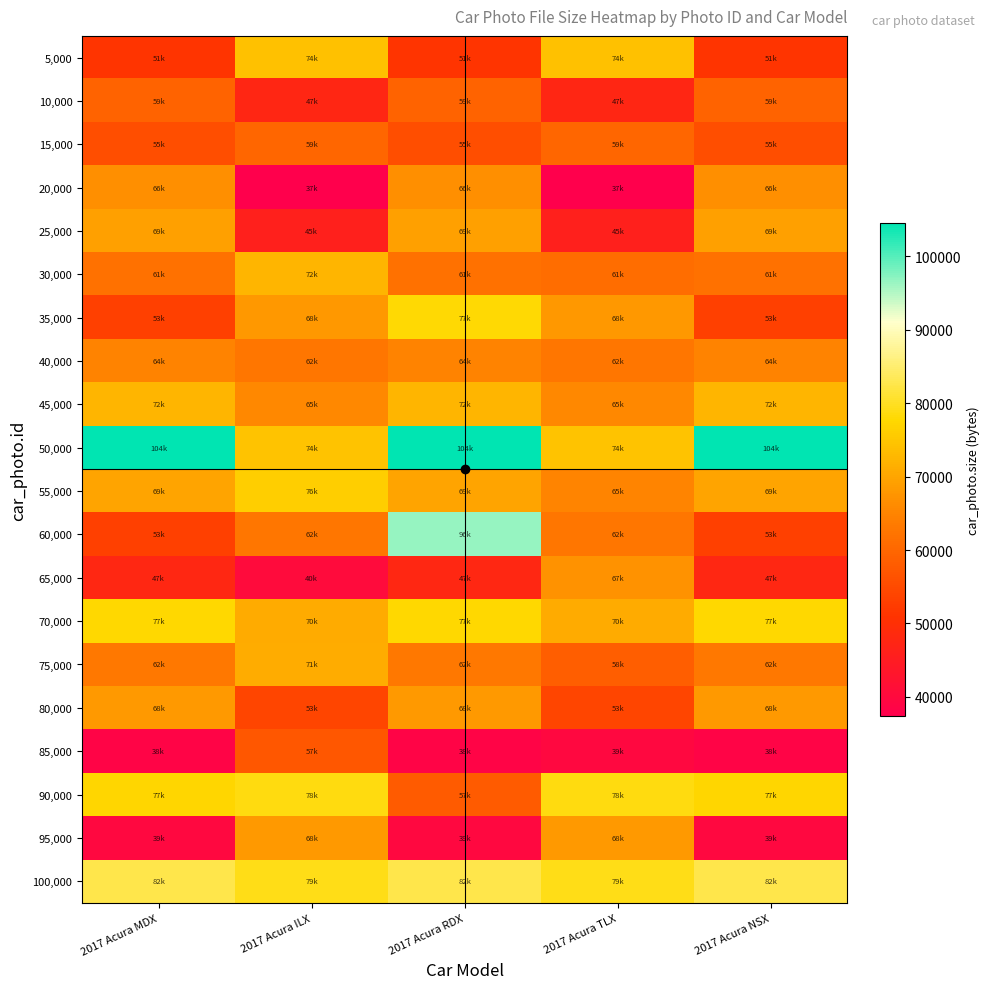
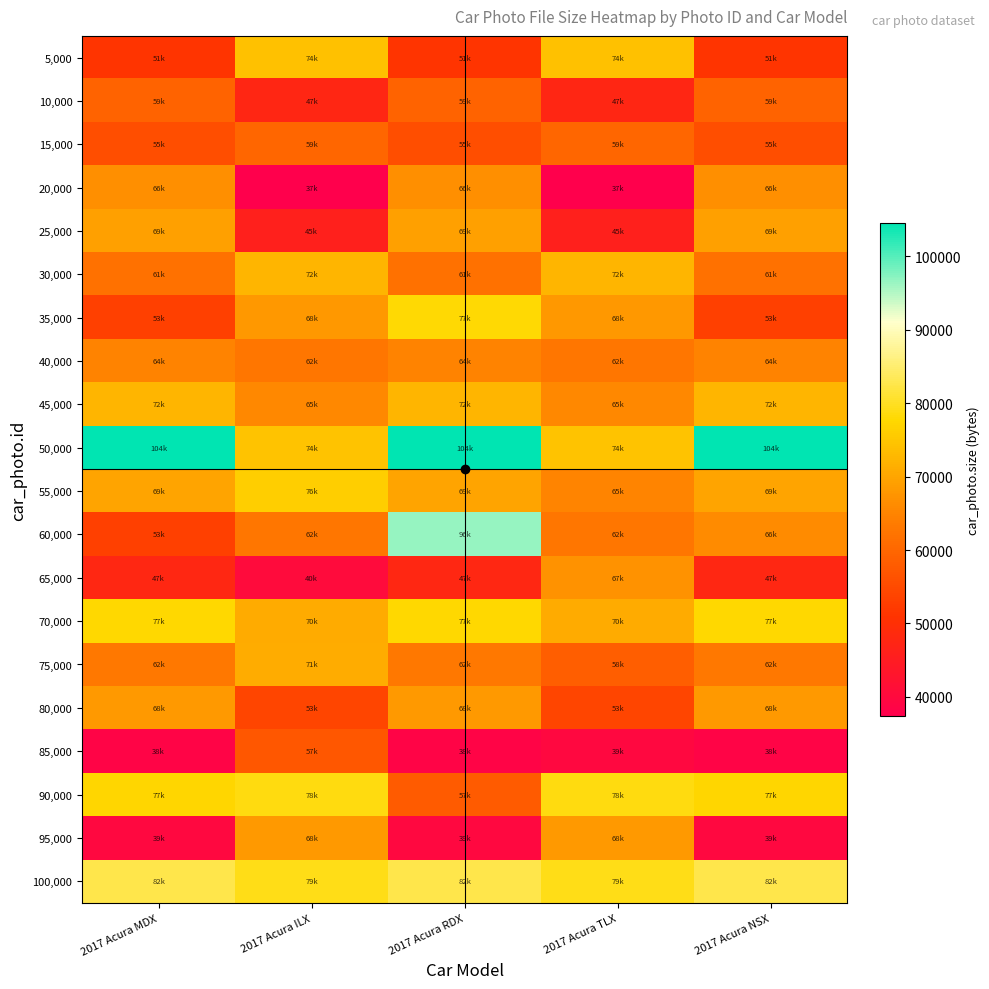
30,000, 2017 Acura TLX: 61k -> 72k
60,000, 2017 Acura NSX: 53k -> 66k
